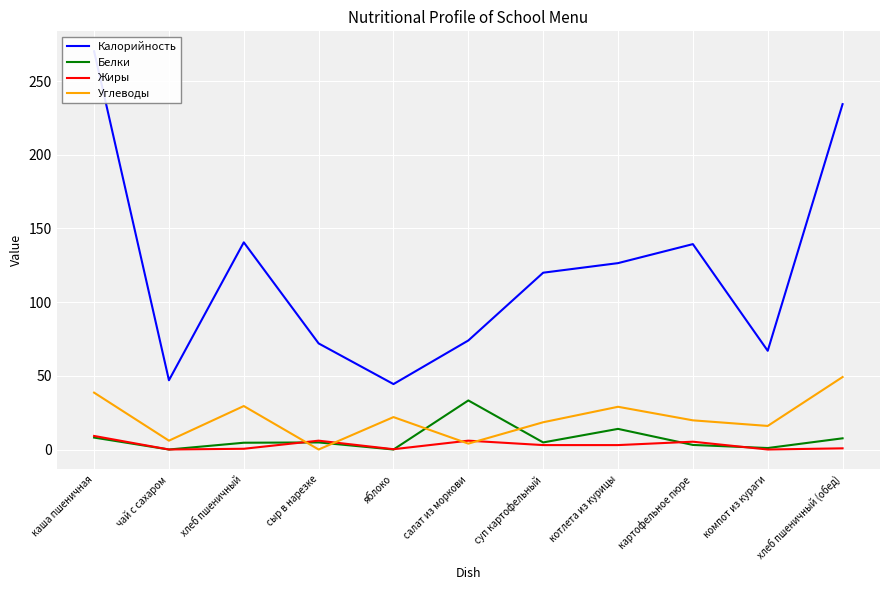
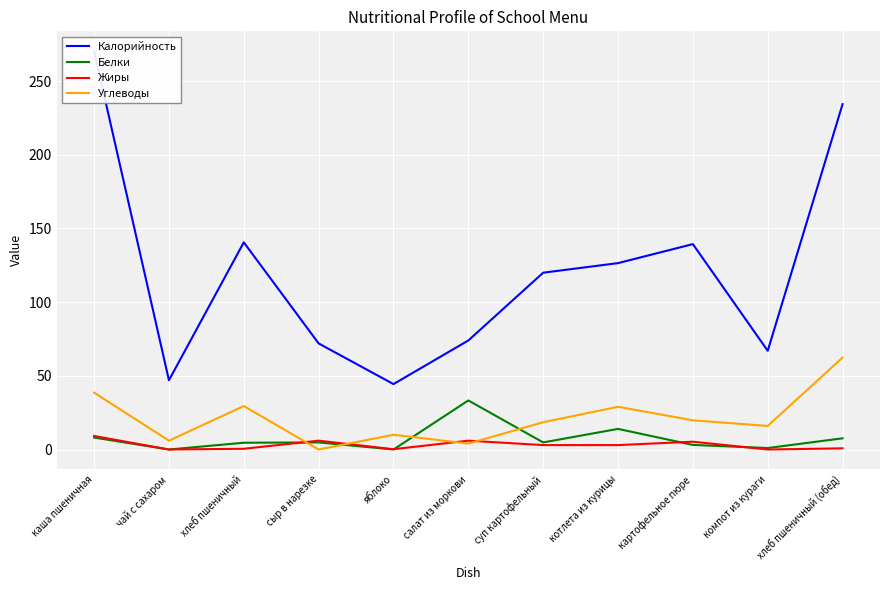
Углеводы, яблоко: 22 -> 10
Углеводы, хлеб пшеничный (обед): 49 -> 62
